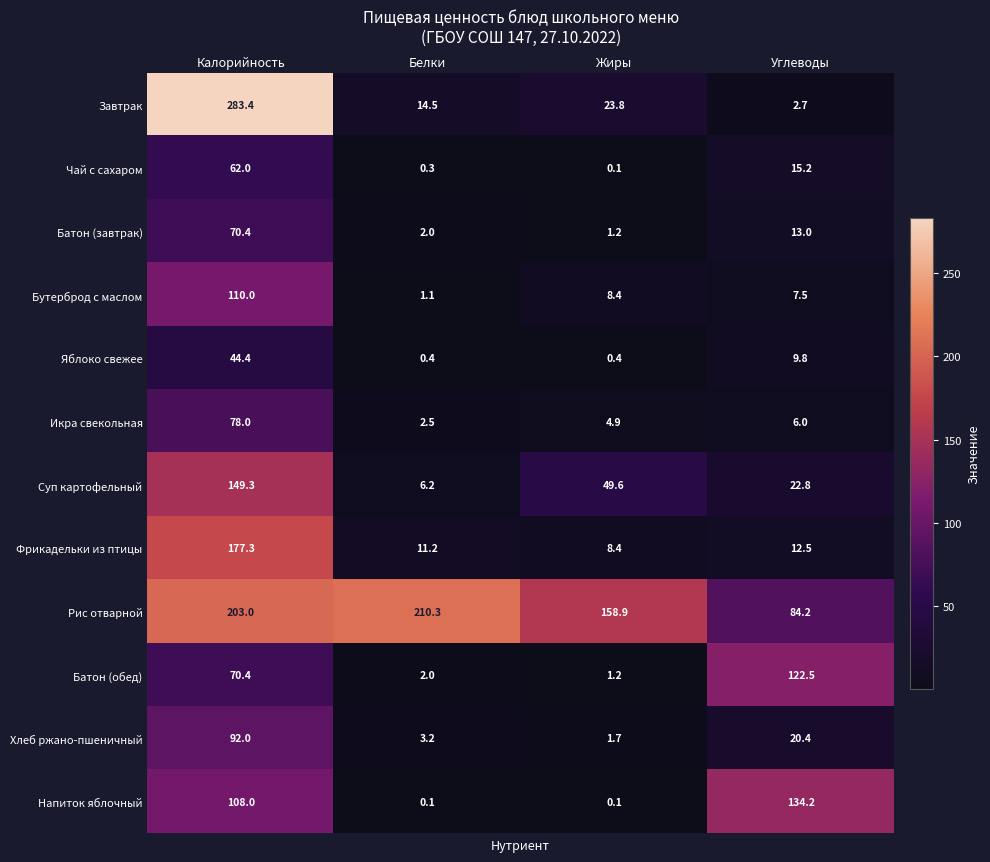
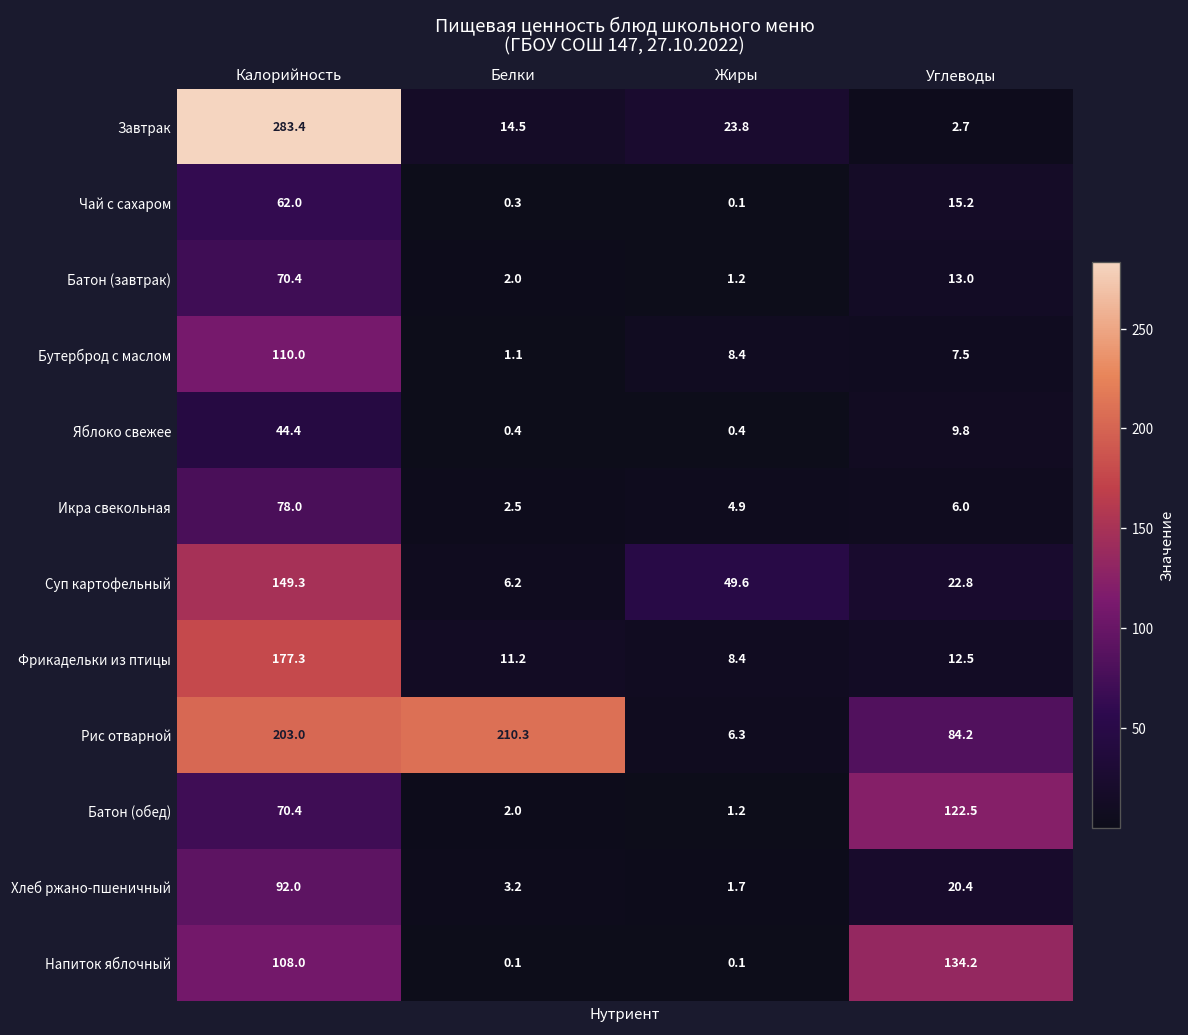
Рис отварной, Жиры: 158.9 -> 6.3
